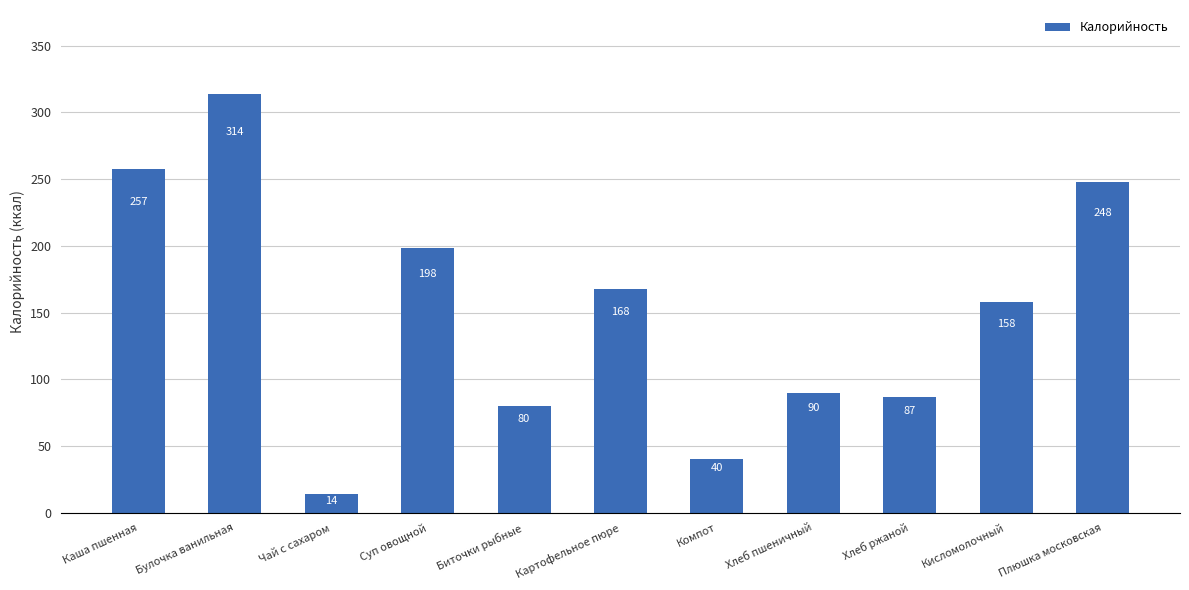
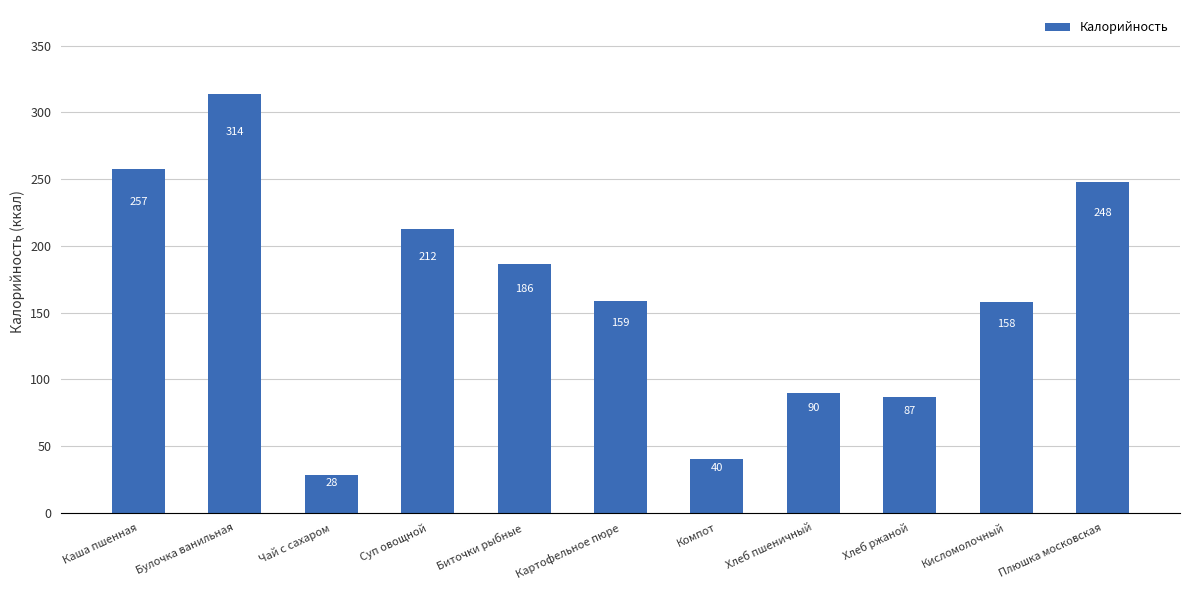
Чай с сахаром: 14 -> 28
Суп овощной: 198 -> 212
Биточки рыбные: 80 -> 186
Картофельное пюре: 168 -> 159
